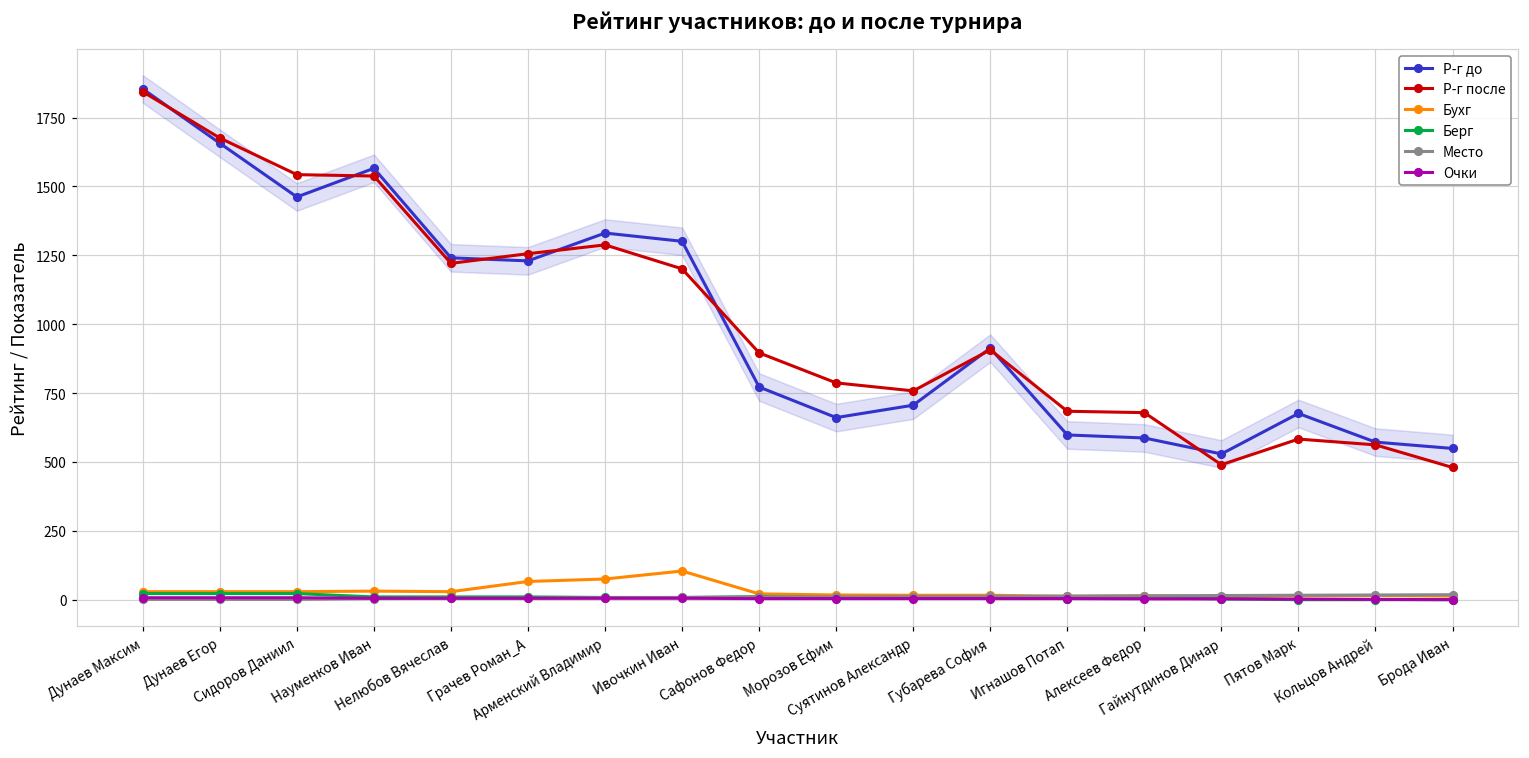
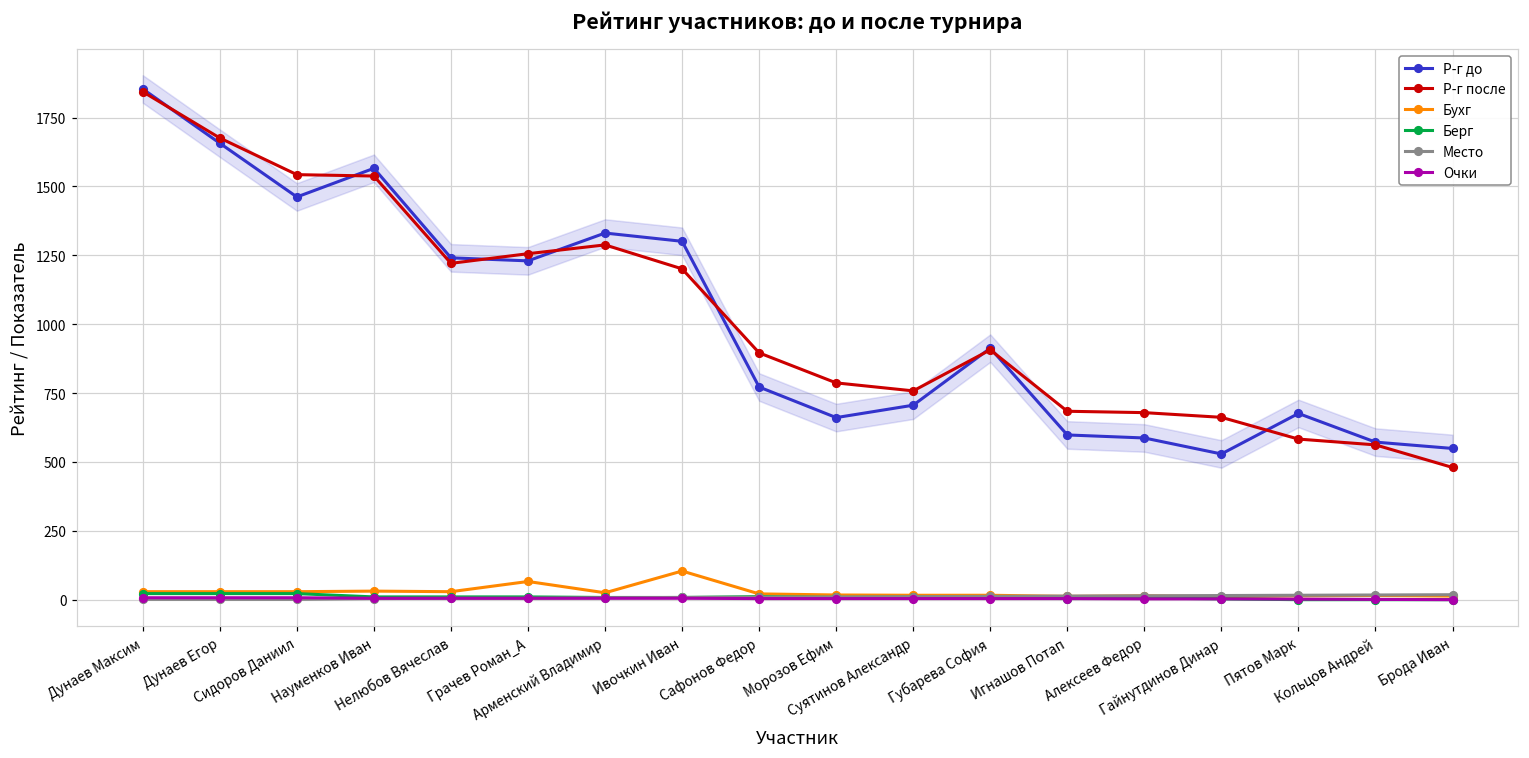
Бухг, Арменский Владимир: 80 -> 30
Р-г после, Гайнутдинов Динар: 490 -> 660
